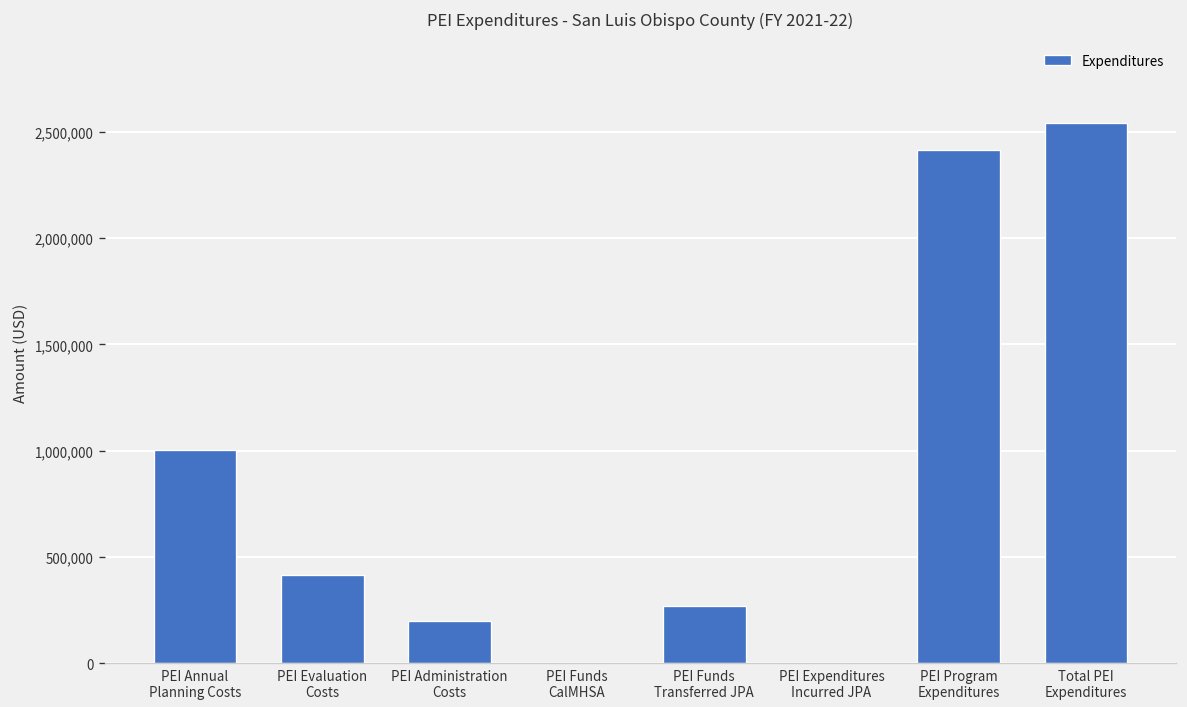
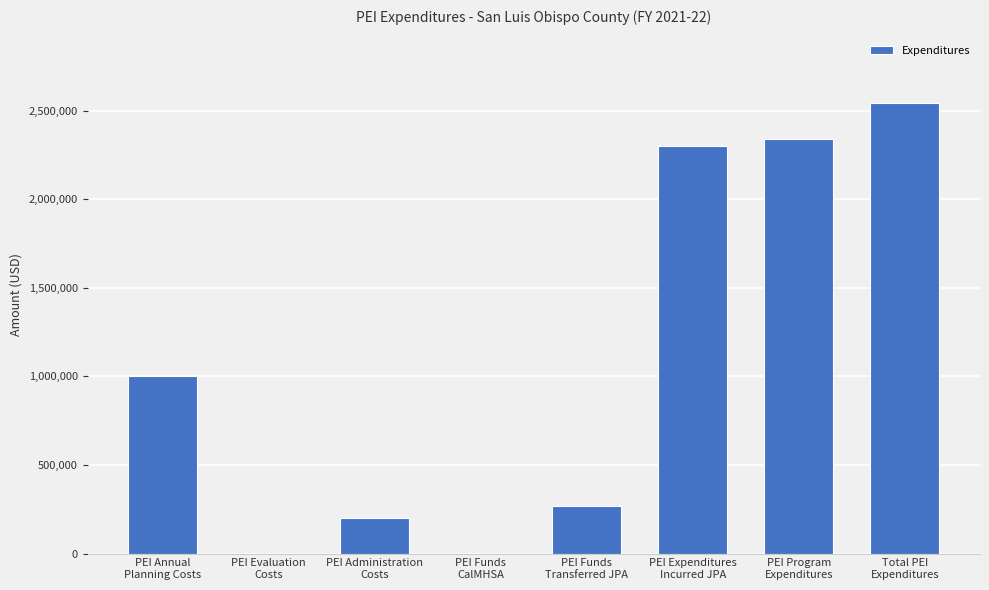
PEI Evaluation Costs: 410,000 -> 0
PEI Expenditures Incurred JPA: 0 -> 2,300,000
PEI Program Expenditures: 2,410,000 -> 2,340,000
